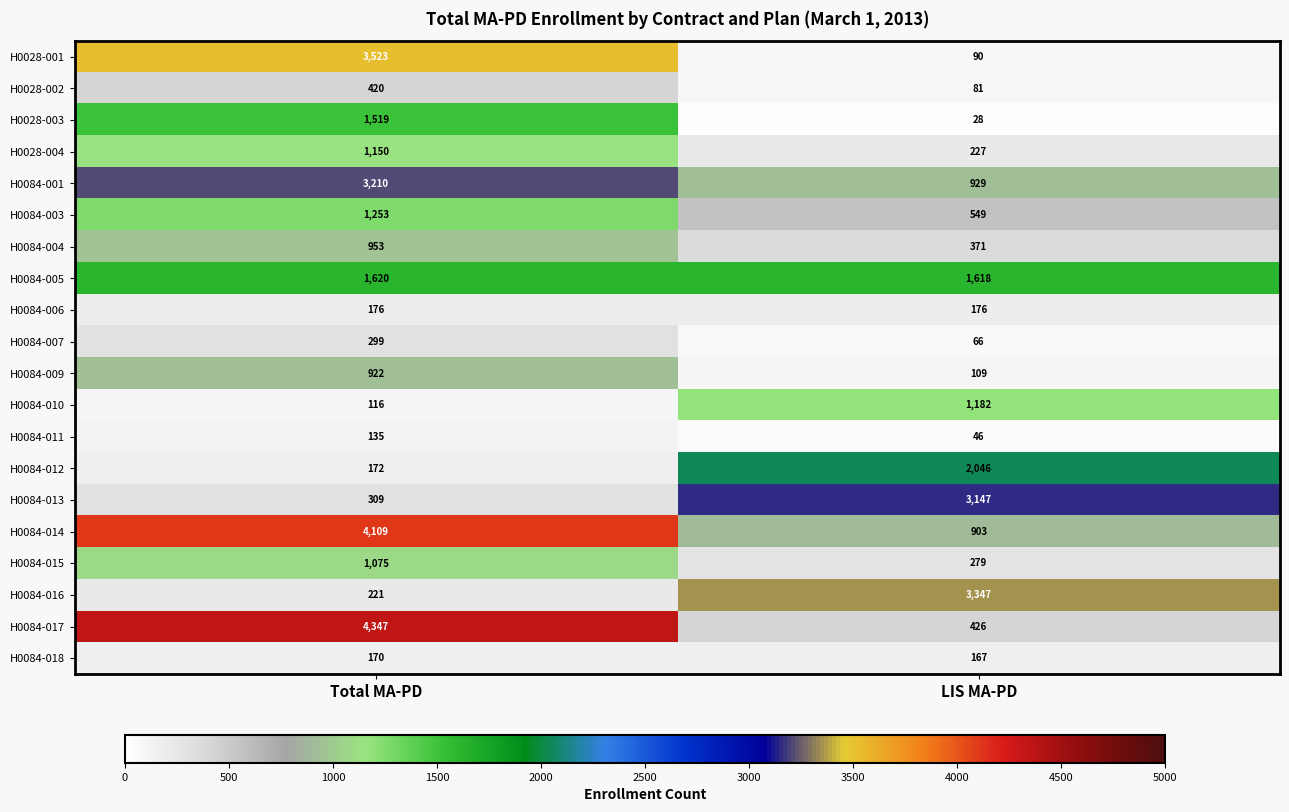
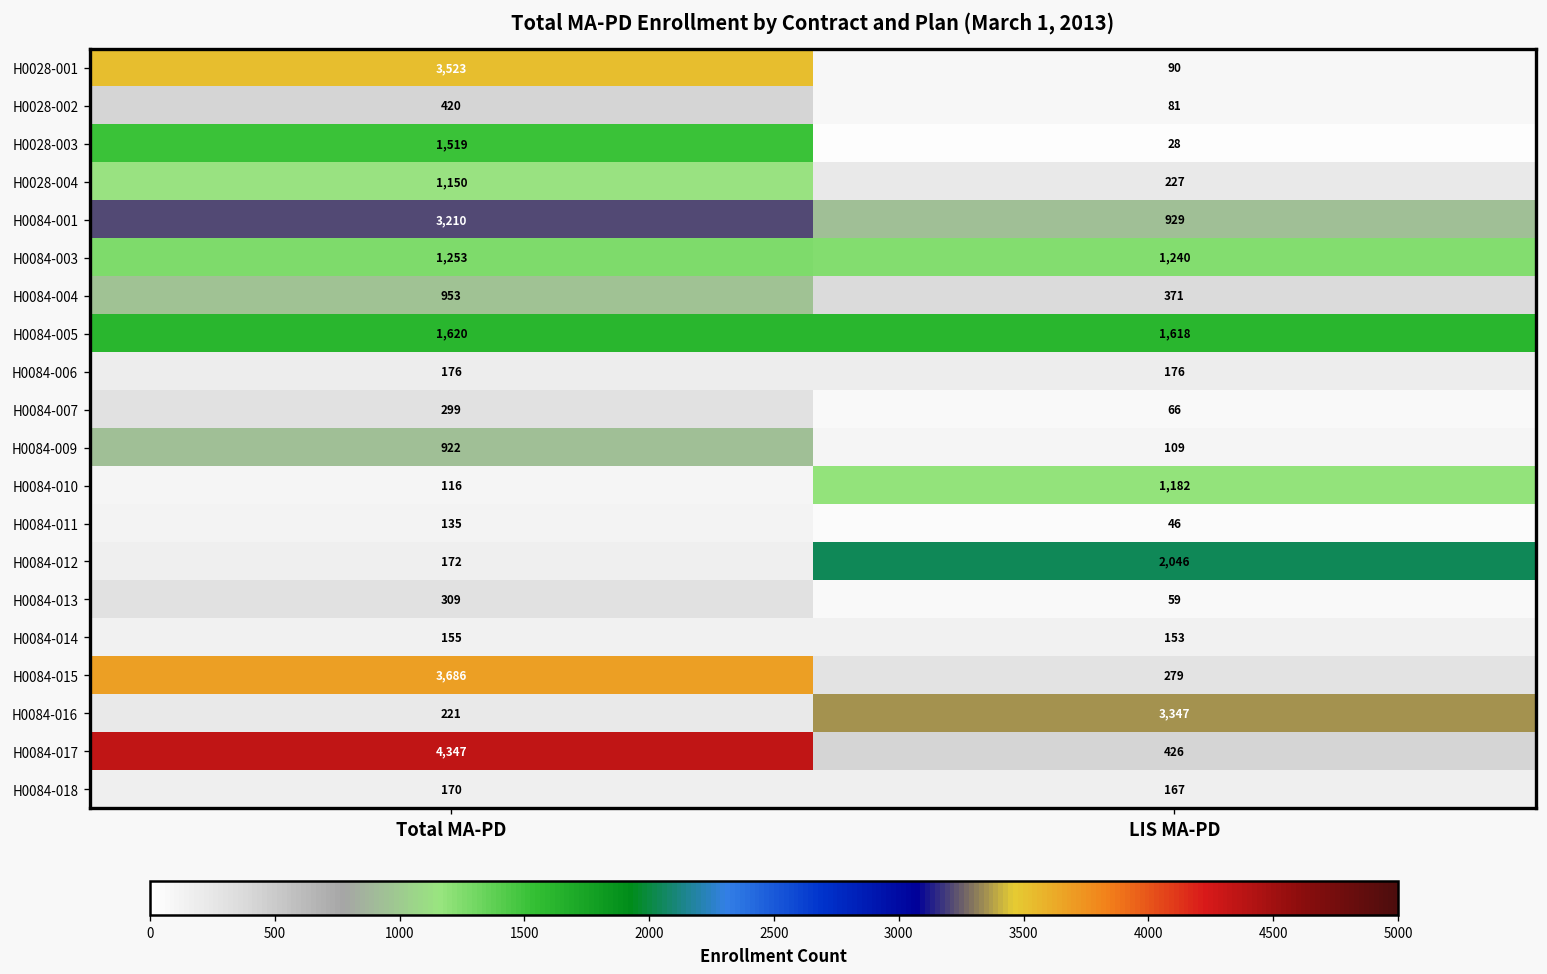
H0084-003, LIS MA-PD: 549 -> 1,240
H0084-013, LIS MA-PD: 3,147 -> 59
H0084-014, Total MA-PD: 4,109 -> 155
H0084-014, LIS MA-PD: 903 -> 153
H0084-015, Total MA-PD: 1,075 -> 3,686
